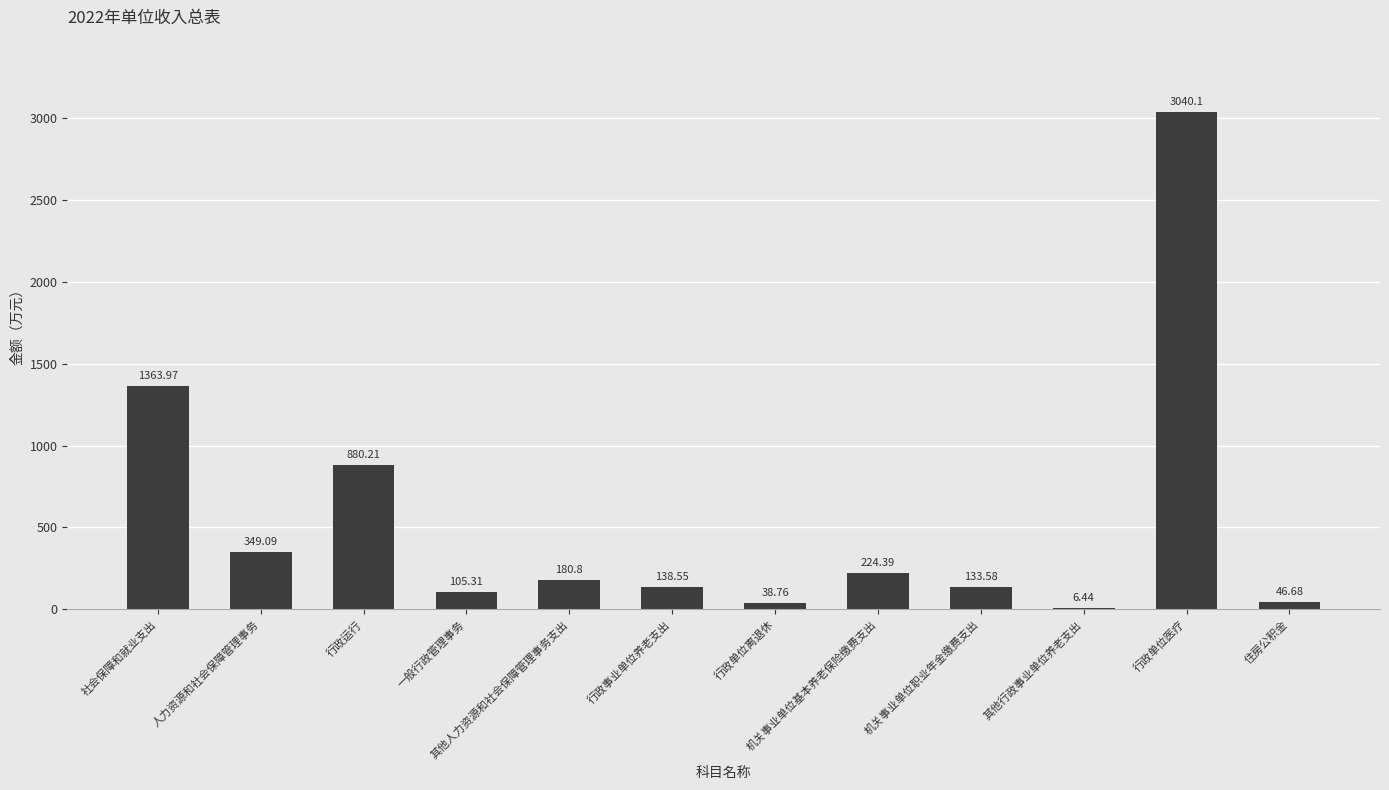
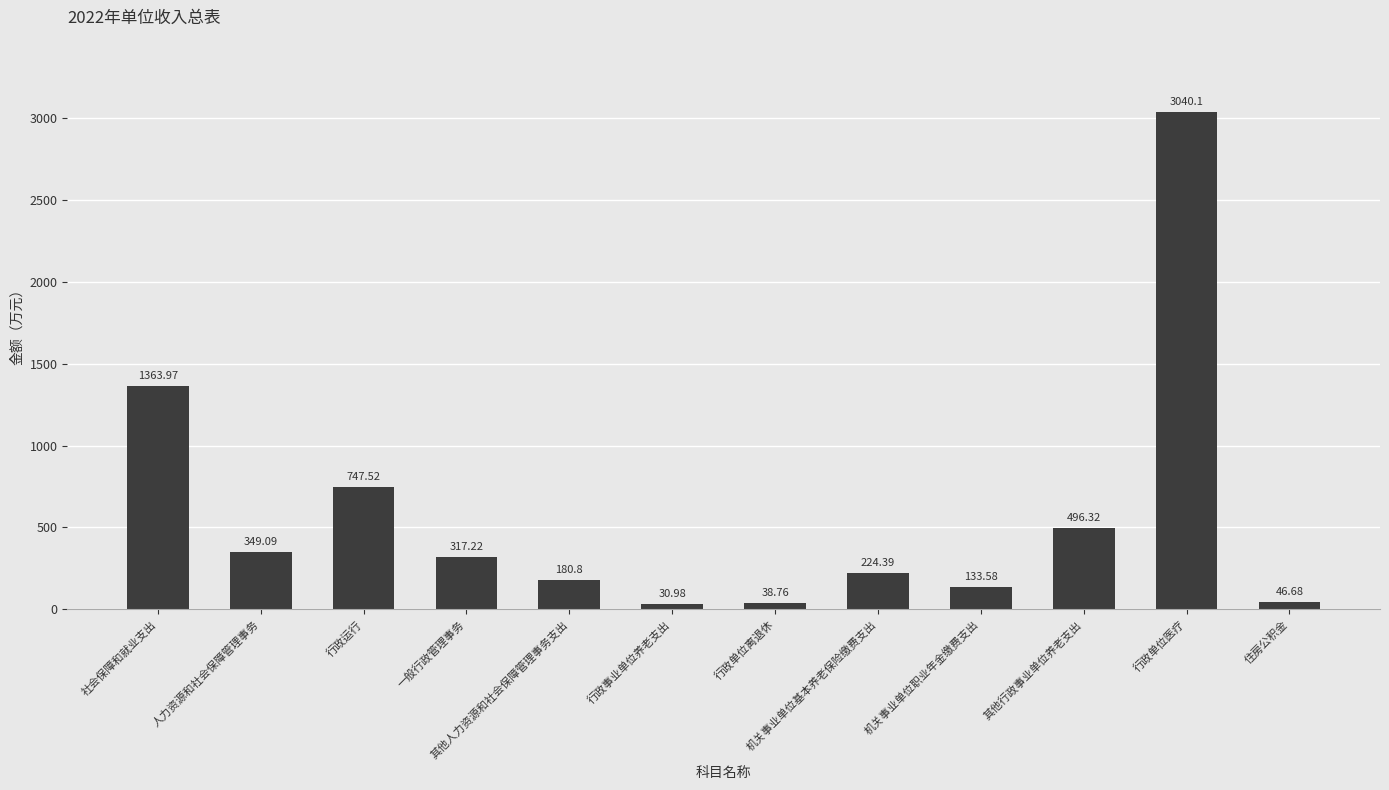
行政运行: 880.21 -> 747.52
一般行政管理事务: 105.31 -> 317.22
行政事业单位养老支出: 138.55 -> 30.98
其他行政事业单位养老支出: 6.44 -> 496.32
